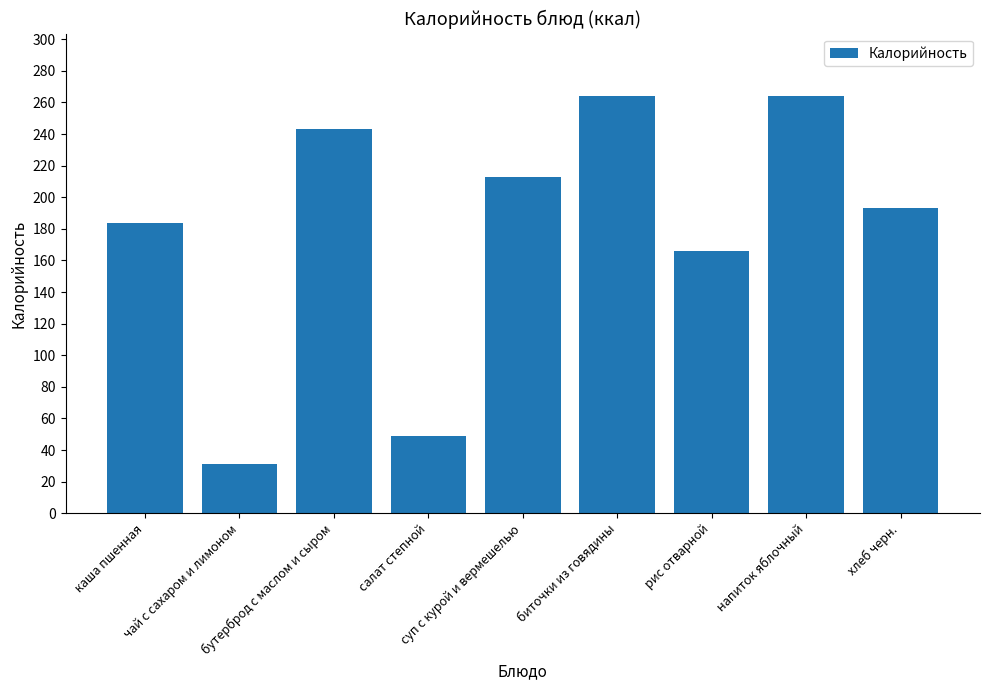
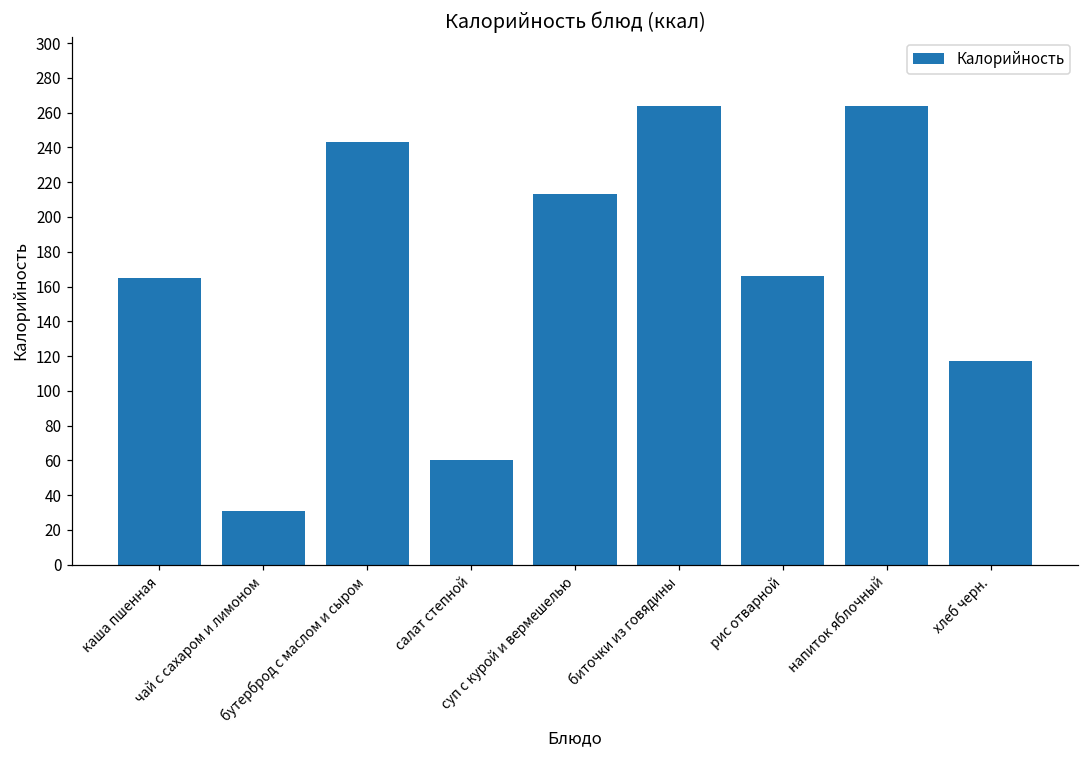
каша пшенная: 184 -> 165
салат степной: 49 -> 60
хлеб черн.: 193 -> 117
